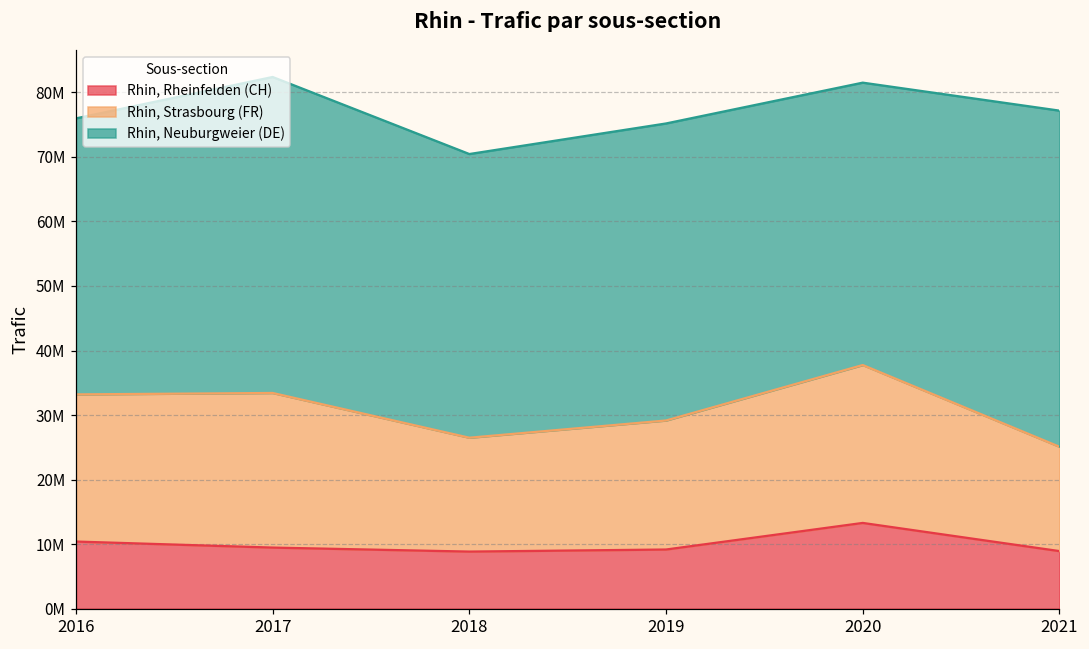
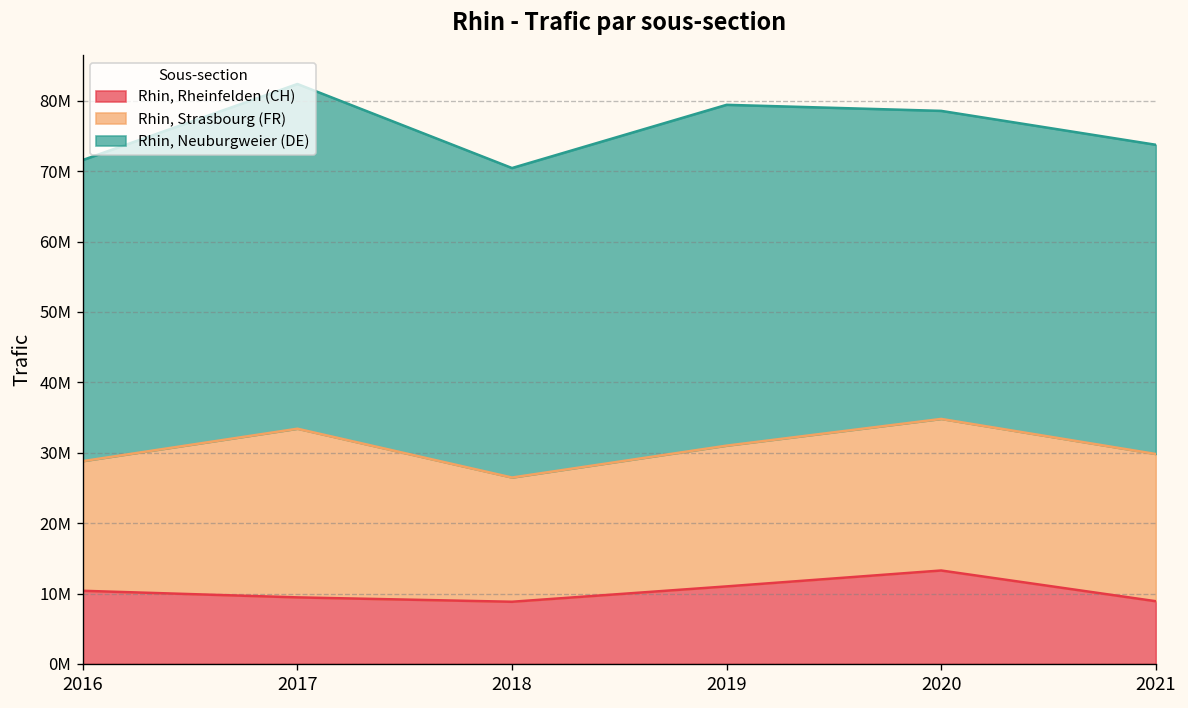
Rhin, Strasbourg (FR), 2016: 23000000 -> 18000000
Rhin, Rheinfelden (CH), 2019: 9000000 -> 11000000
Rhin, Neuburgweier (DE), 2019: 46000000 -> 48000000
Rhin, Strasbourg (FR), 2020: 24000000 -> 22000000
Rhin, Strasbourg (FR), 2021: 16000000 -> 21000000
Rhin, Neuburgweier (DE), 2021: 52000000 -> 44000000
